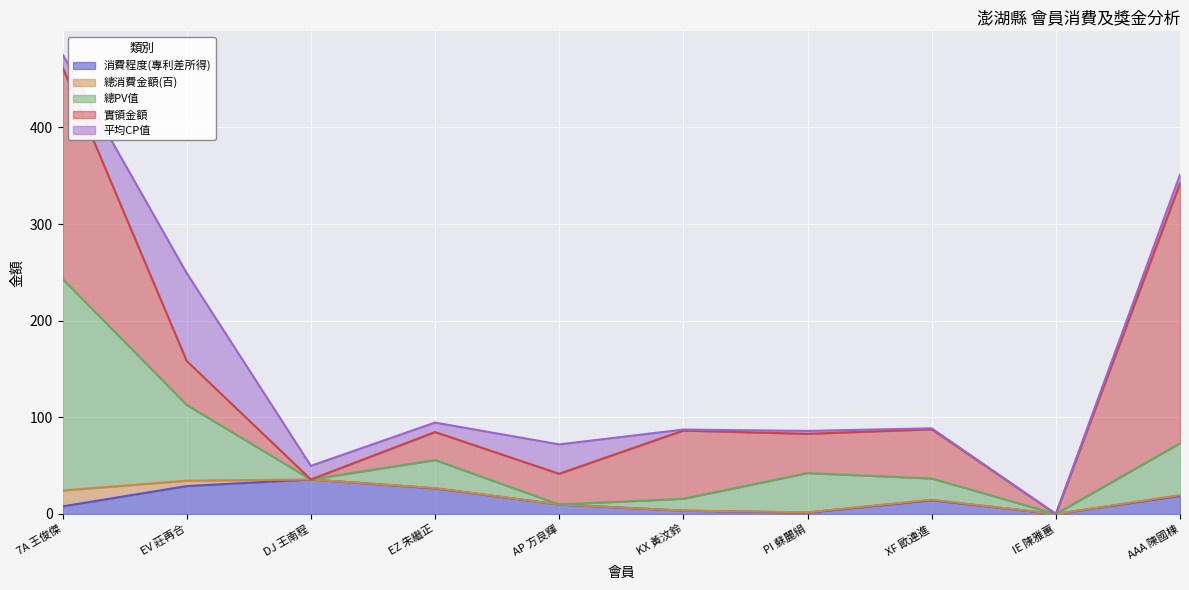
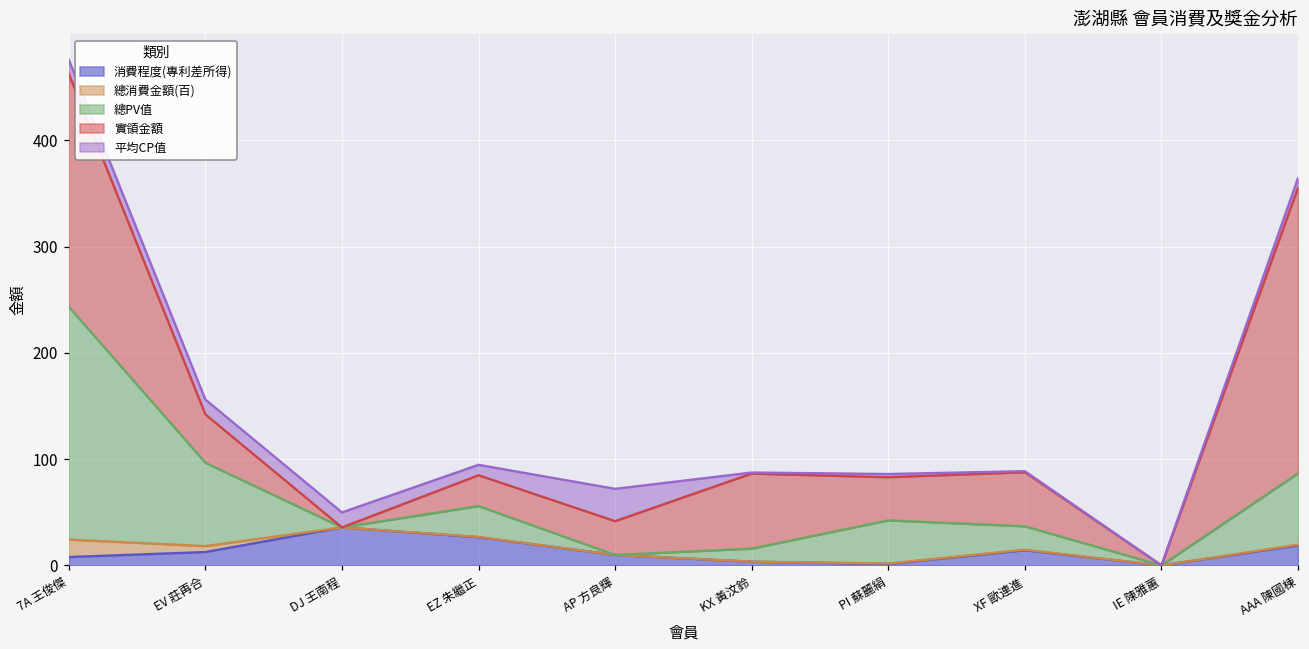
消費程度(專利差所得), EV 莊再合: 30 -> 10
平均CP值, EV 莊再合: 90 -> 10
總PV值, AAA 陳國棟: 50 -> 70
